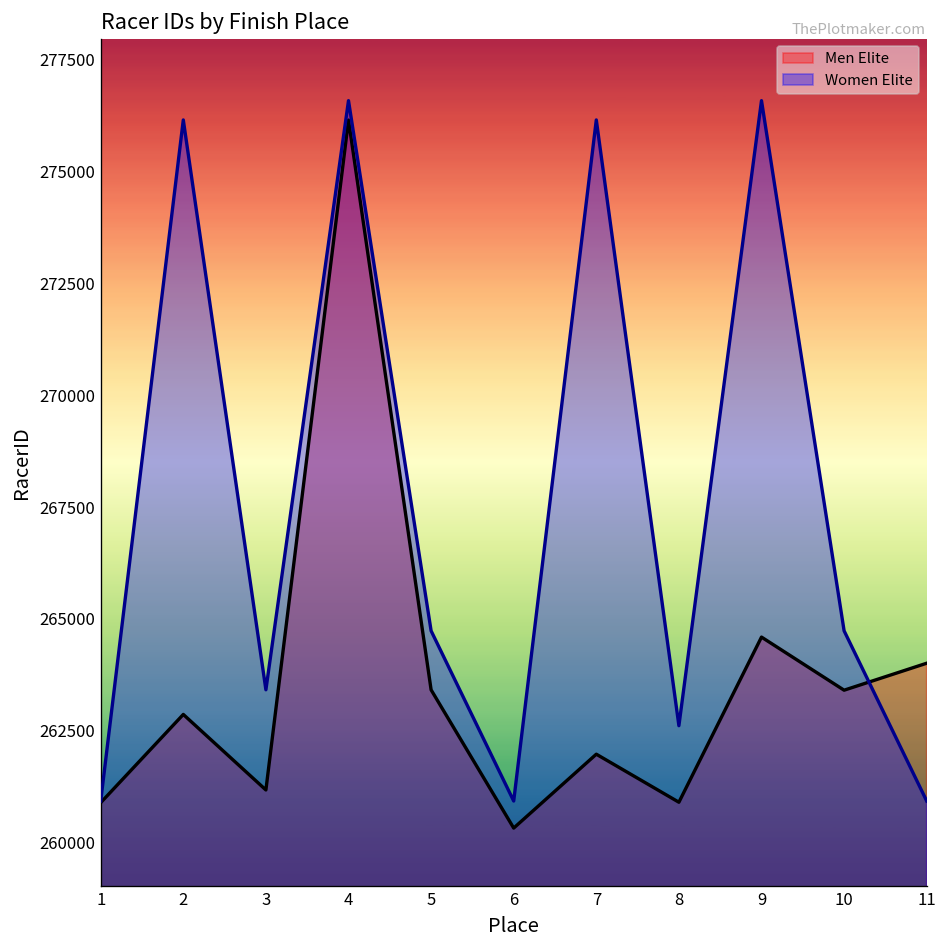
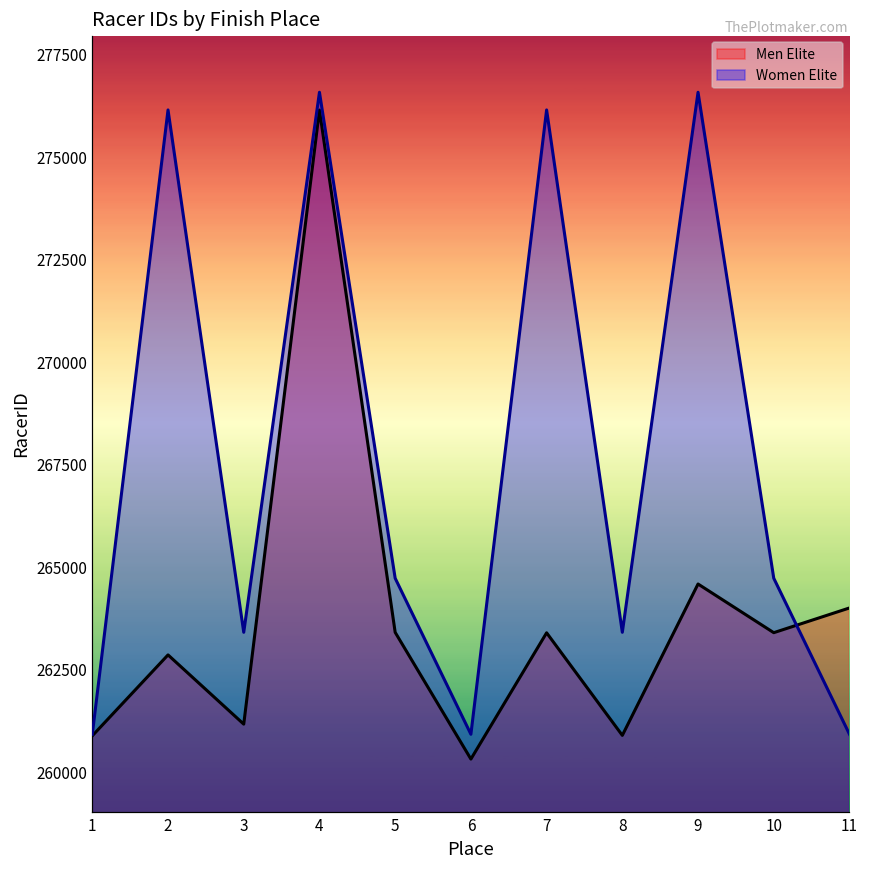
Men Elite, 7: 262000 -> 263400
Women Elite, 8: 262600 -> 263400
